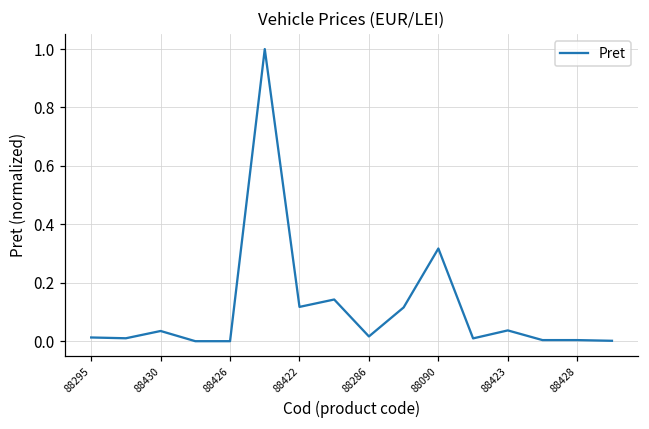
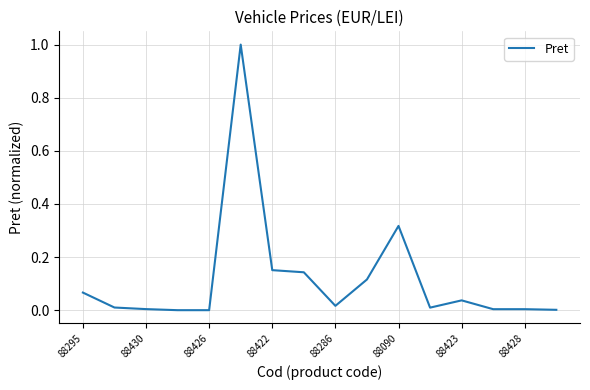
88295: 0.01 -> 0.07
88430: 0.03 -> 0.00
88422: 0.12 -> 0.15
